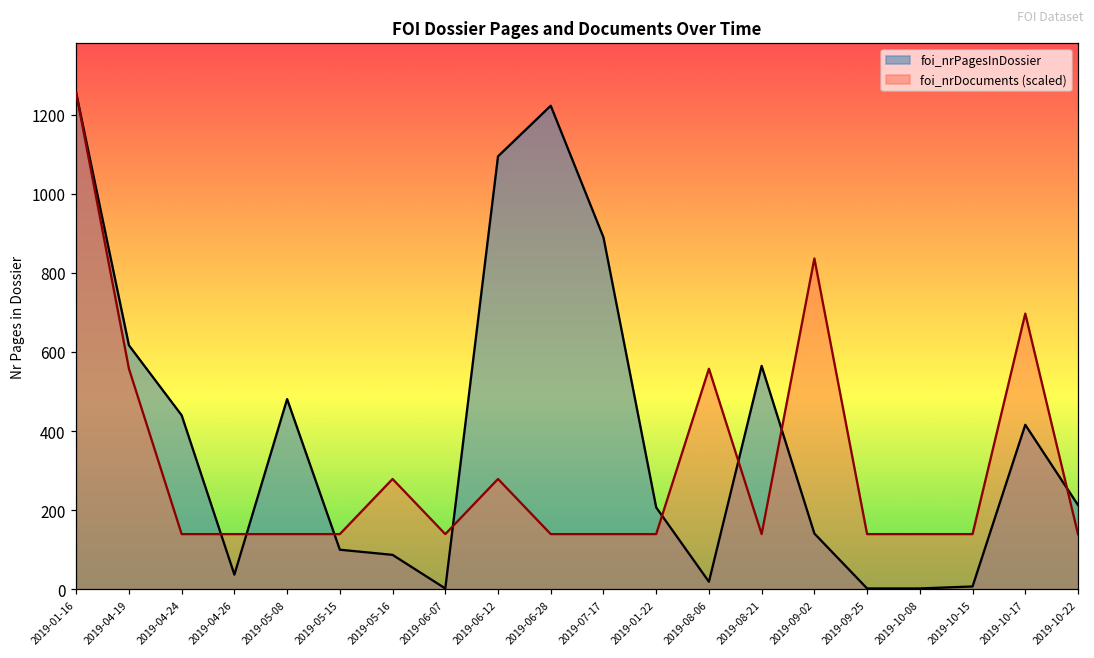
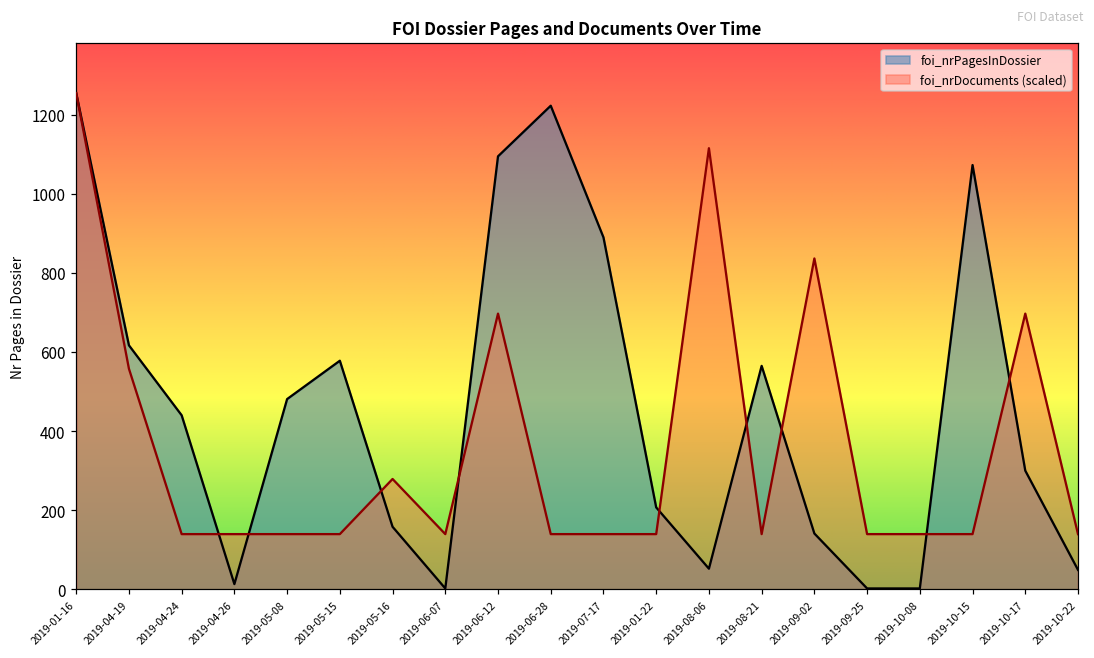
foi_nrPagesInDossier, 2019-04-26: 40 -> 10
foi_nrPagesInDossier, 2019-05-15: 100 -> 580
foi_nrPagesInDossier, 2019-05-16: 90 -> 160
foi_nrDocuments (scaled), 2019-06-12: 280 -> 700
foi_nrPagesInDossier, 2019-08-06: 20 -> 50
foi_nrDocuments (scaled), 2019-08-06: 560 -> 1120
foi_nrPagesInDossier, 2019-10-15: 10 -> 1070
foi_nrPagesInDossier, 2019-10-17: 420 -> 300
foi_nrPagesInDossier, 2019-10-22: 210 -> 50
